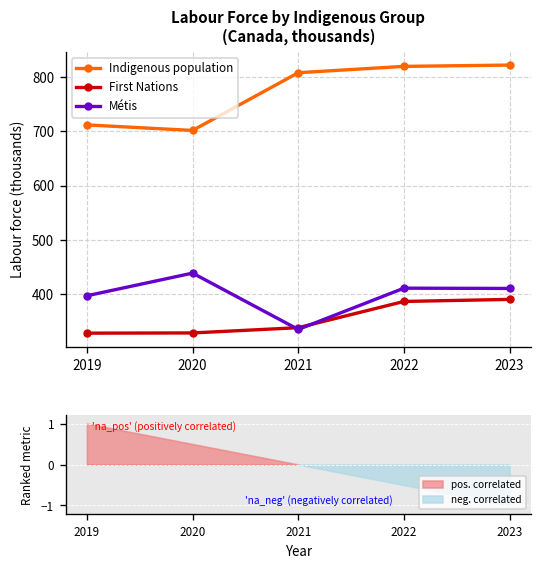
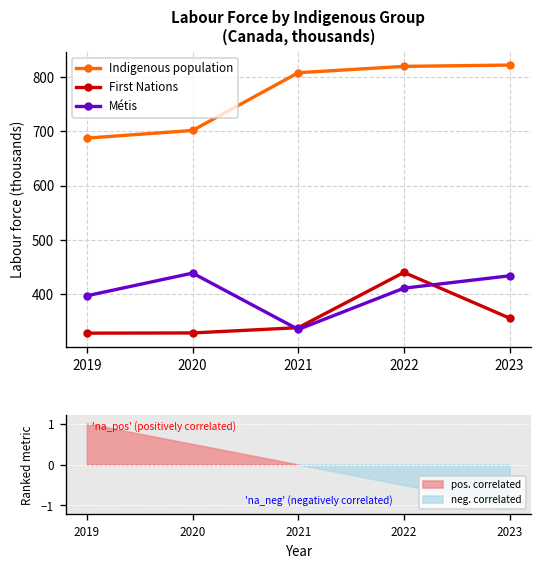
Labour Force by Indigenous Group (Canada, thousands), Indigenous population, 2019: 710 -> 690
Labour Force by Indigenous Group (Canada, thousands), First Nations, 2022: 390 -> 440
Labour Force by Indigenous Group (Canada, thousands), First Nations, 2023: 390 -> 360
Labour Force by Indigenous Group (Canada, thousands), Métis, 2023: 410 -> 430
